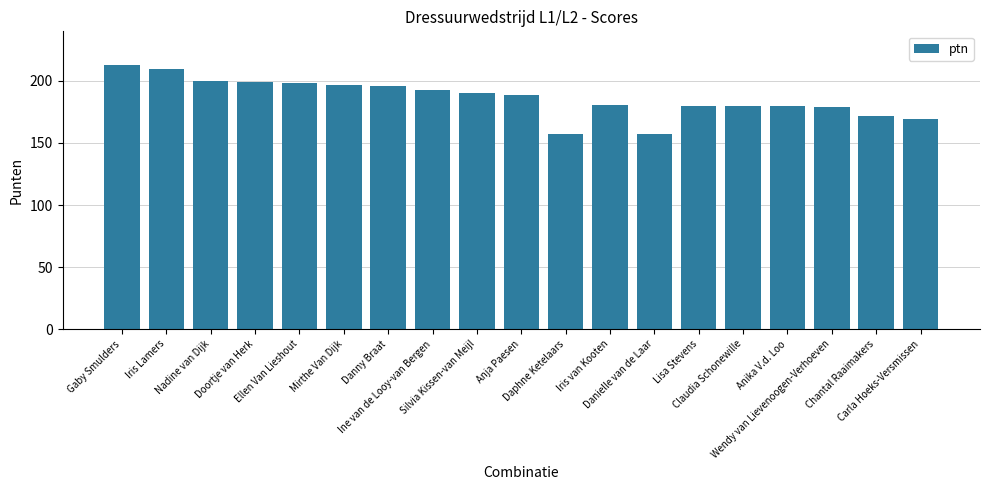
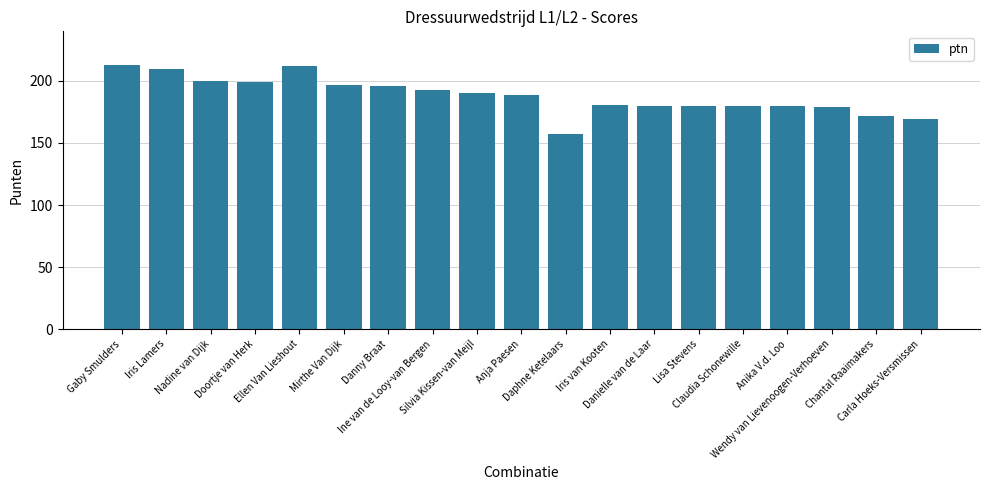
Ellen Van Lieshout: 198 -> 212
Danielle van de Laar: 157 -> 180
